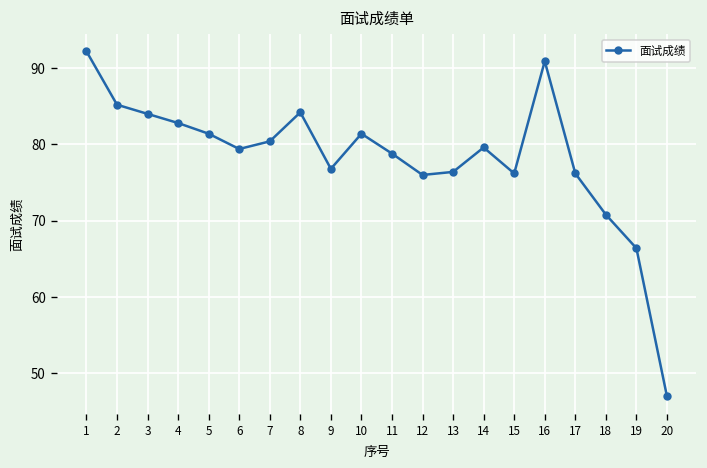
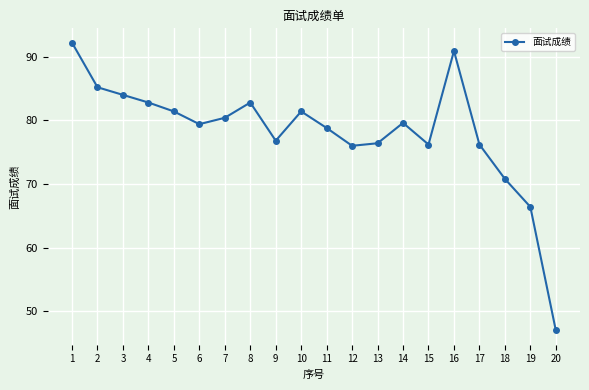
8: 84 -> 83
